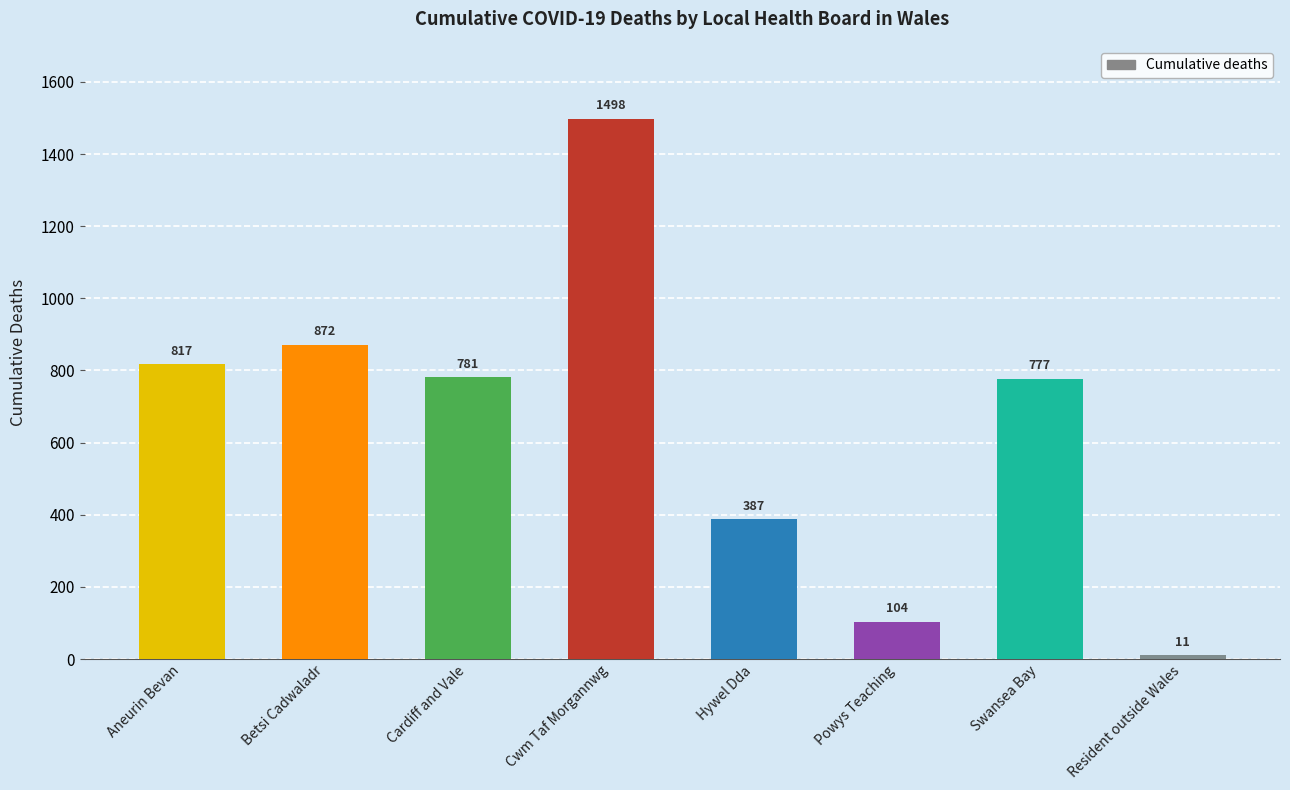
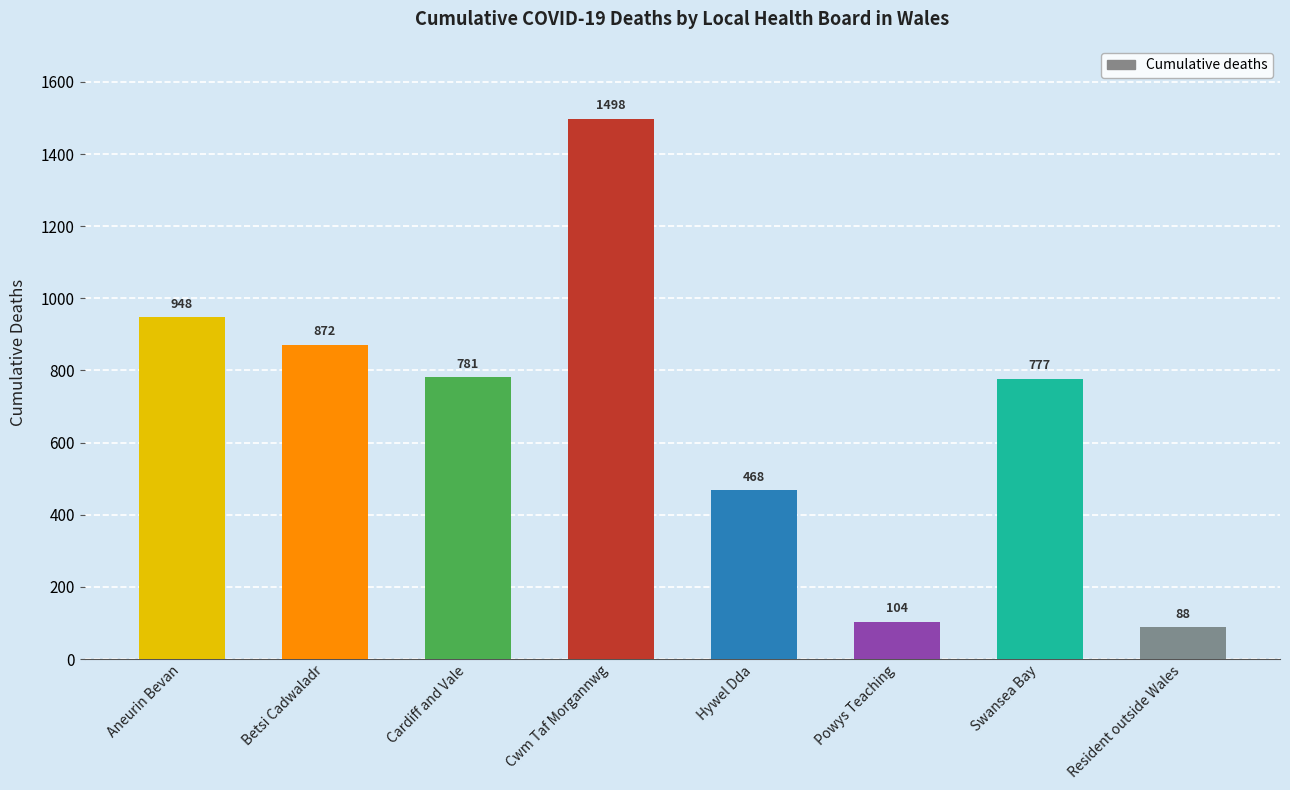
Aneurin Bevan: 817 -> 948
Hywel Dda: 387 -> 468
Resident outside Wales: 11 -> 88
